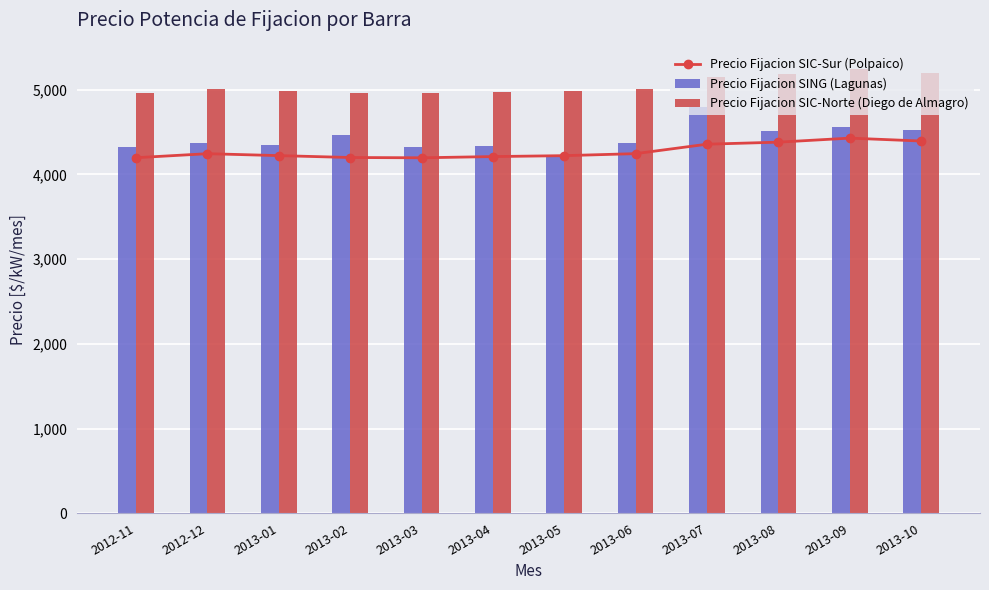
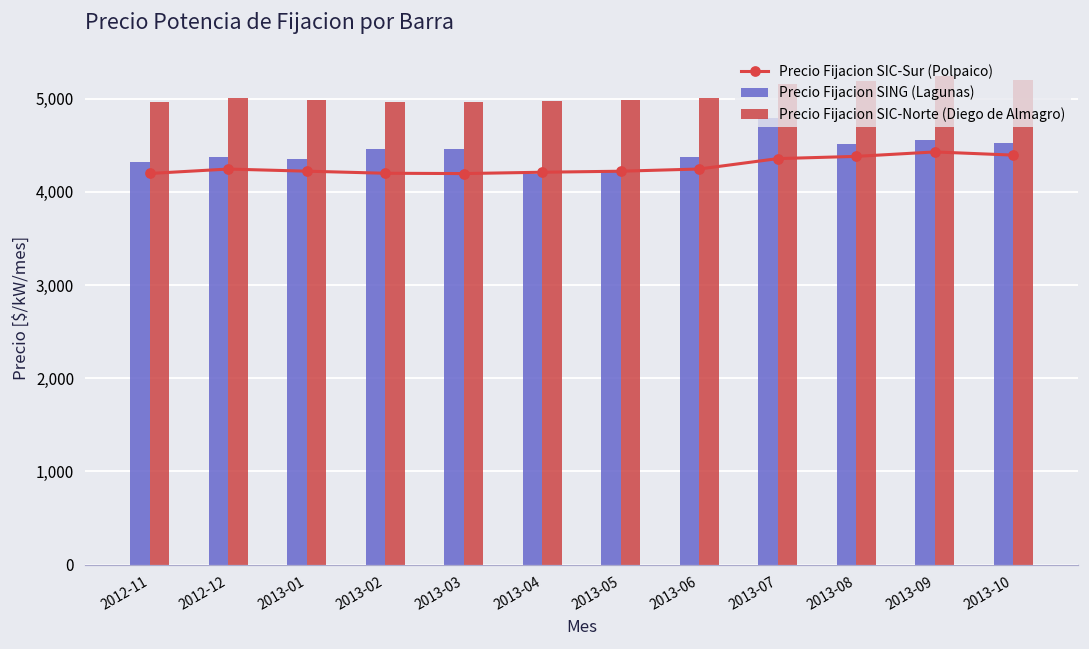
Precio Fijacion SING (Lagunas), 2013-03: 4,300 -> 4,500
Precio Fijacion SING (Lagunas), 2013-04: 4,300 -> 4,200
